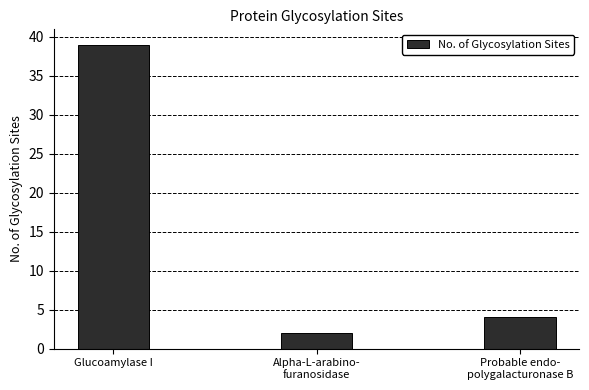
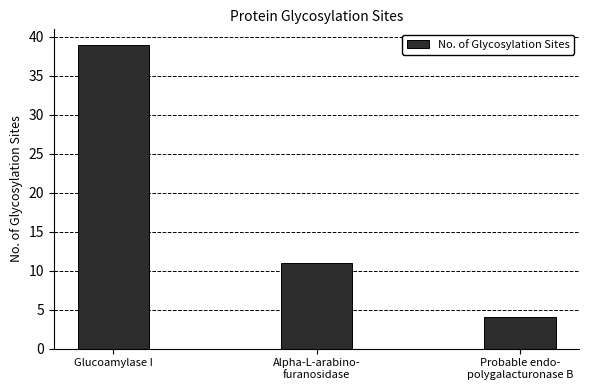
Alpha-L-arabino- furanosidase: 2 -> 11
